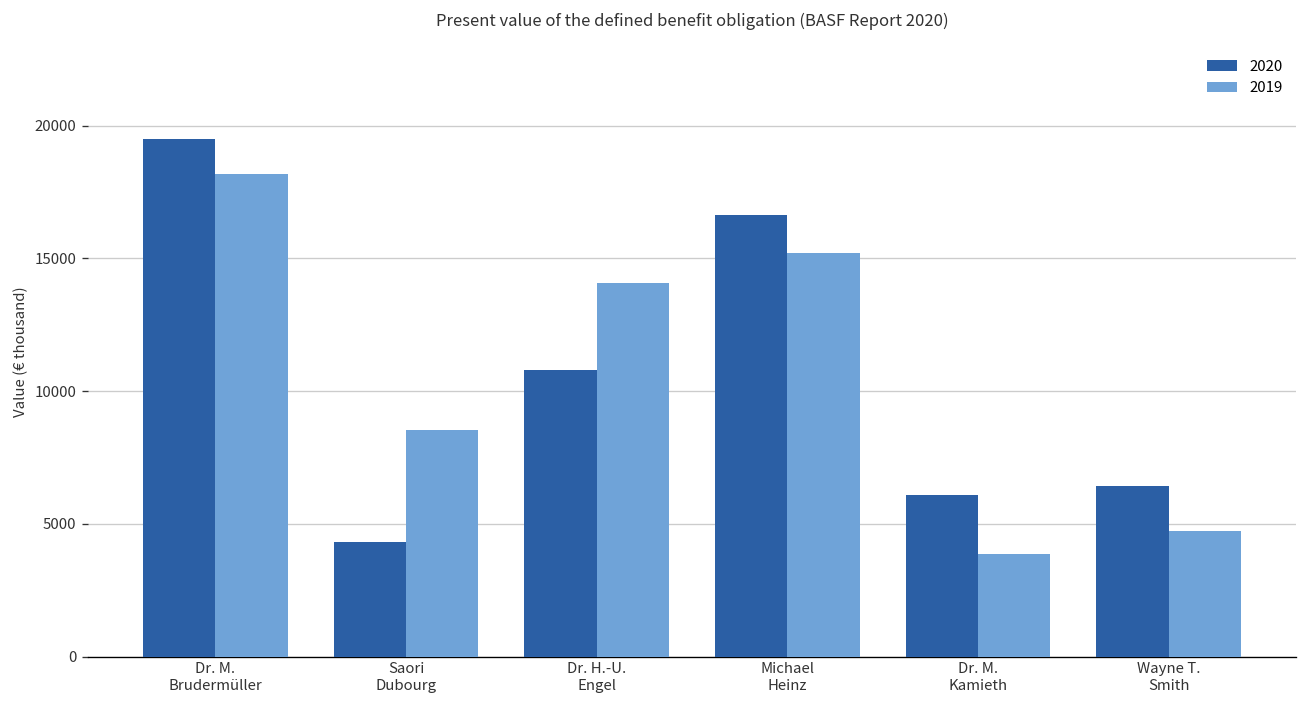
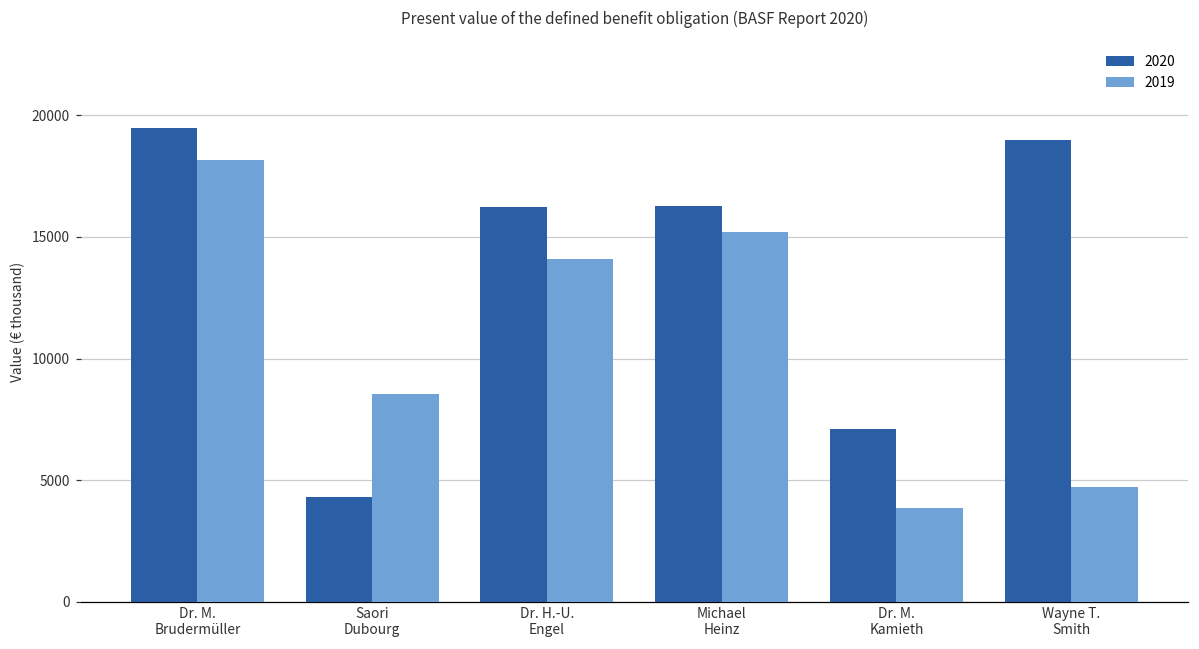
2020, Dr. H.-U. Engel: 10800 -> 16200
2020, Michael Heinz: 16600 -> 16300
2020, Dr. M. Kamieth: 6100 -> 7100
2020, Wayne T. Smith: 6400 -> 19000
